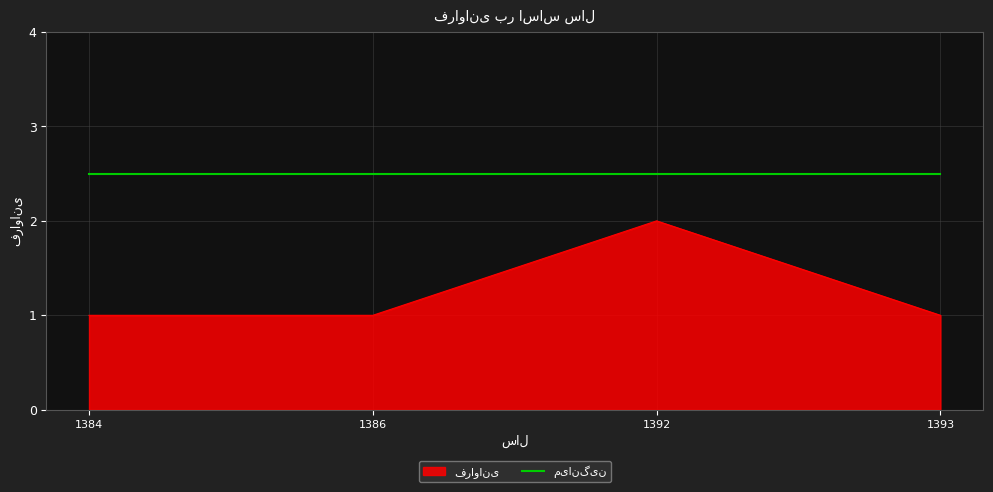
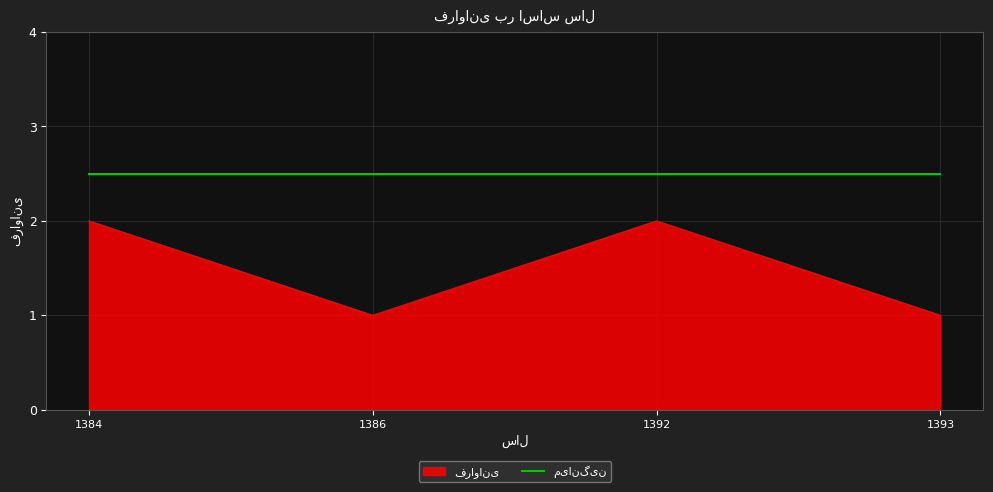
فراوانی, 1384: 1 -> 2
